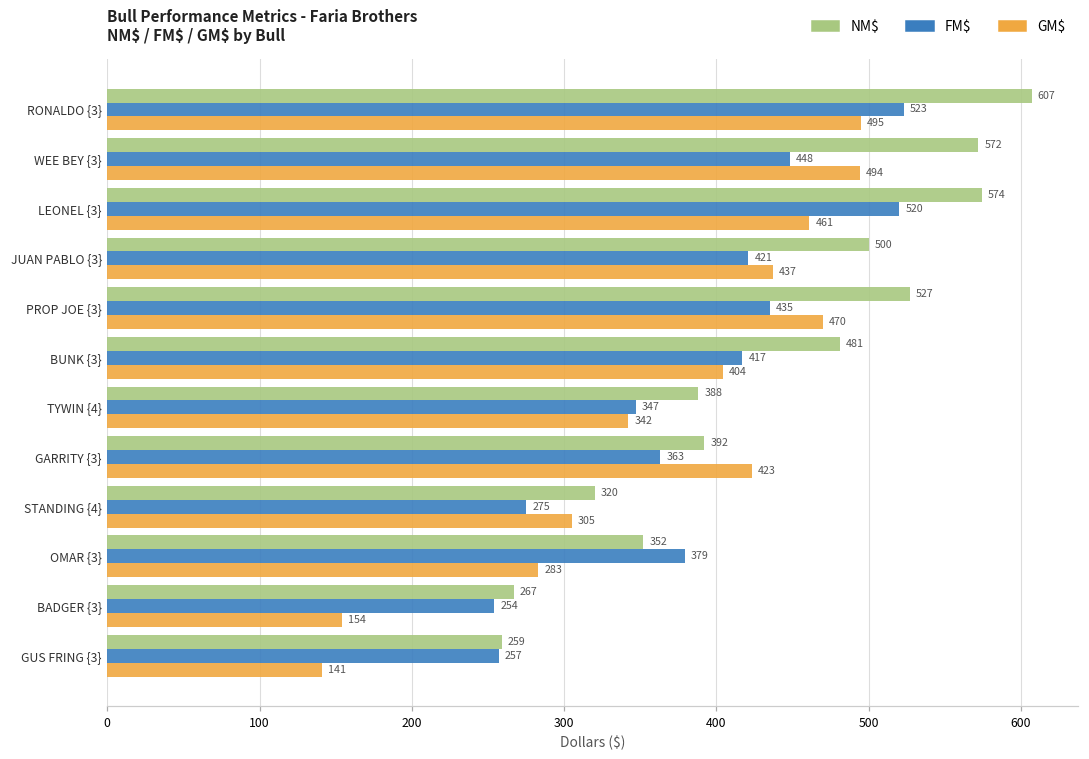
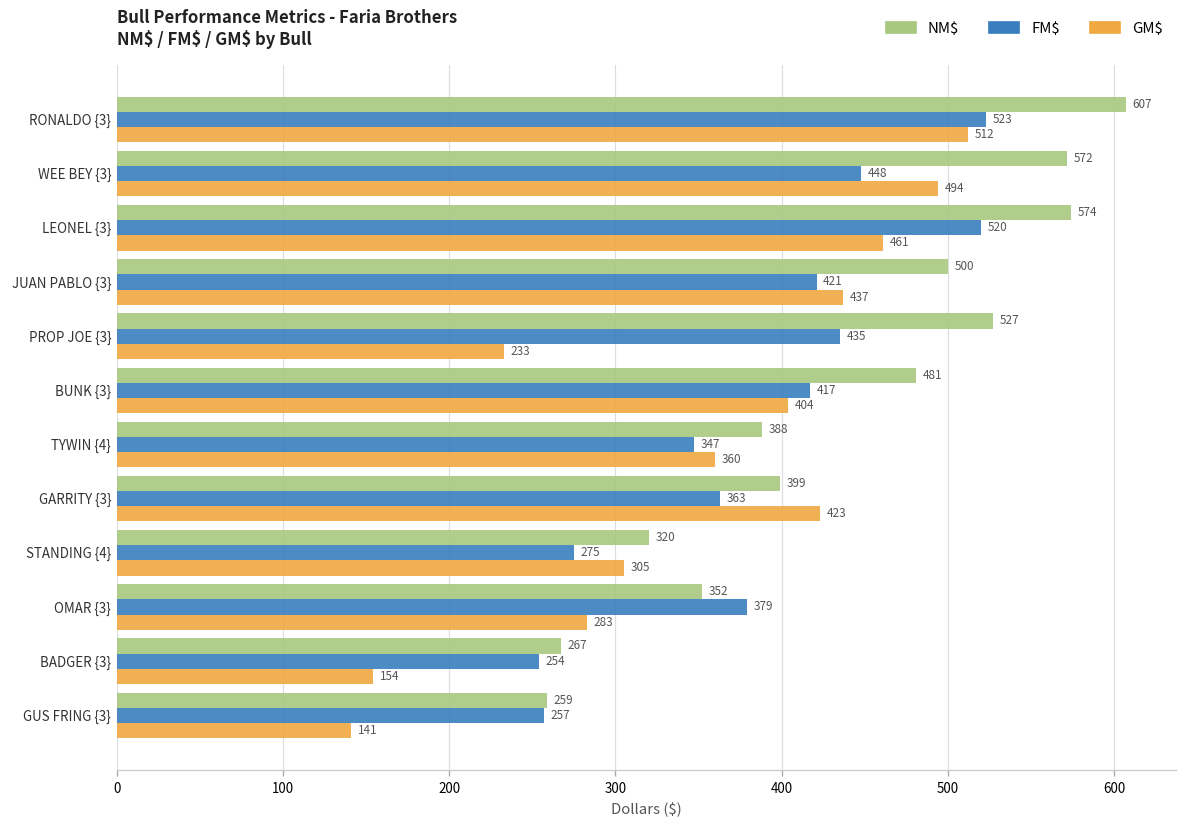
GM$, RONALDO {3}: 495 -> 512
GM$, PROP JOE {3}: 470 -> 233
GM$, TYWIN {4}: 342 -> 360
NM$, GARRITY {3}: 392 -> 399
